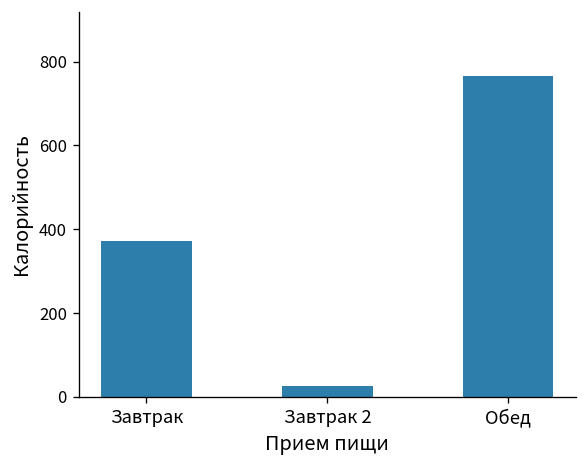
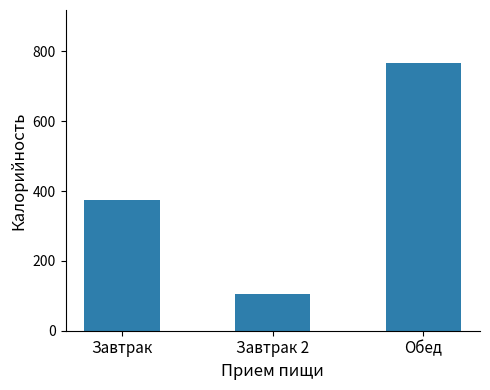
Завтрак 2: 30 -> 100
